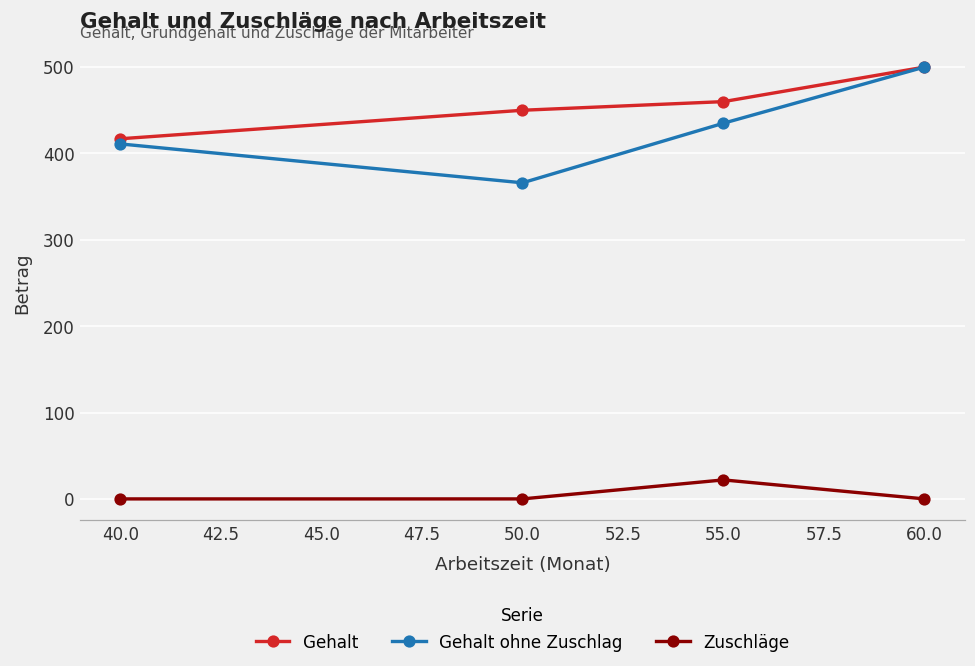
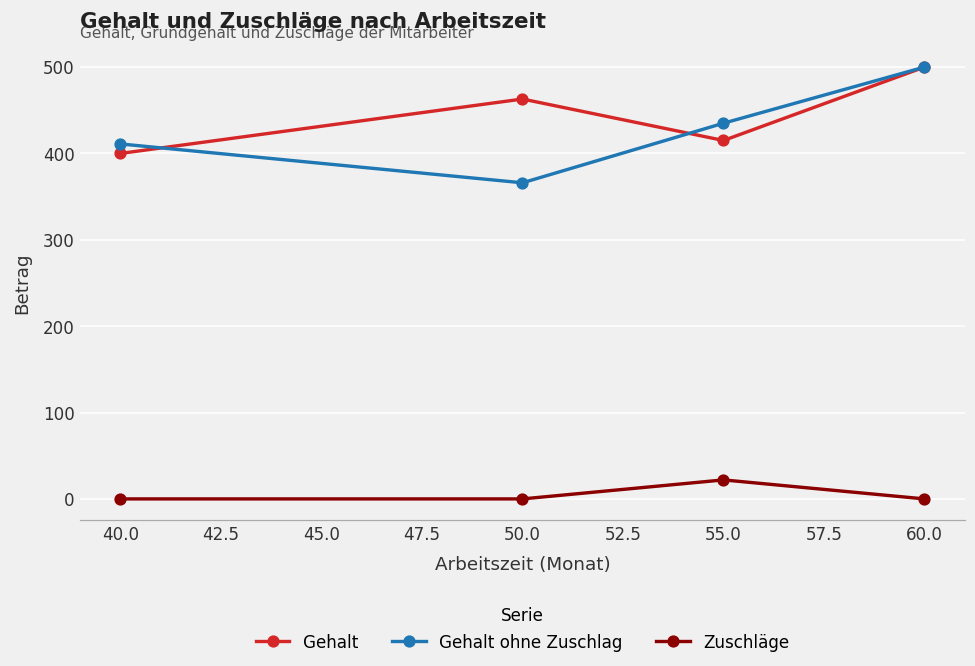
Gehalt, 40.0: 420 -> 400
Gehalt, 50.0: 450 -> 460
Gehalt, 55.0: 460 -> 420
